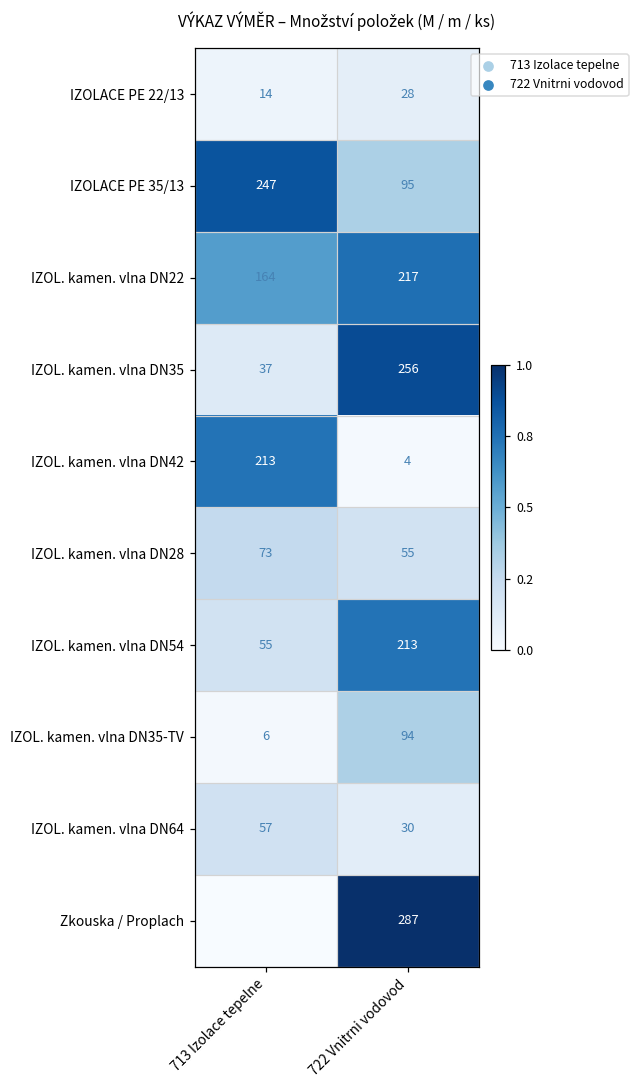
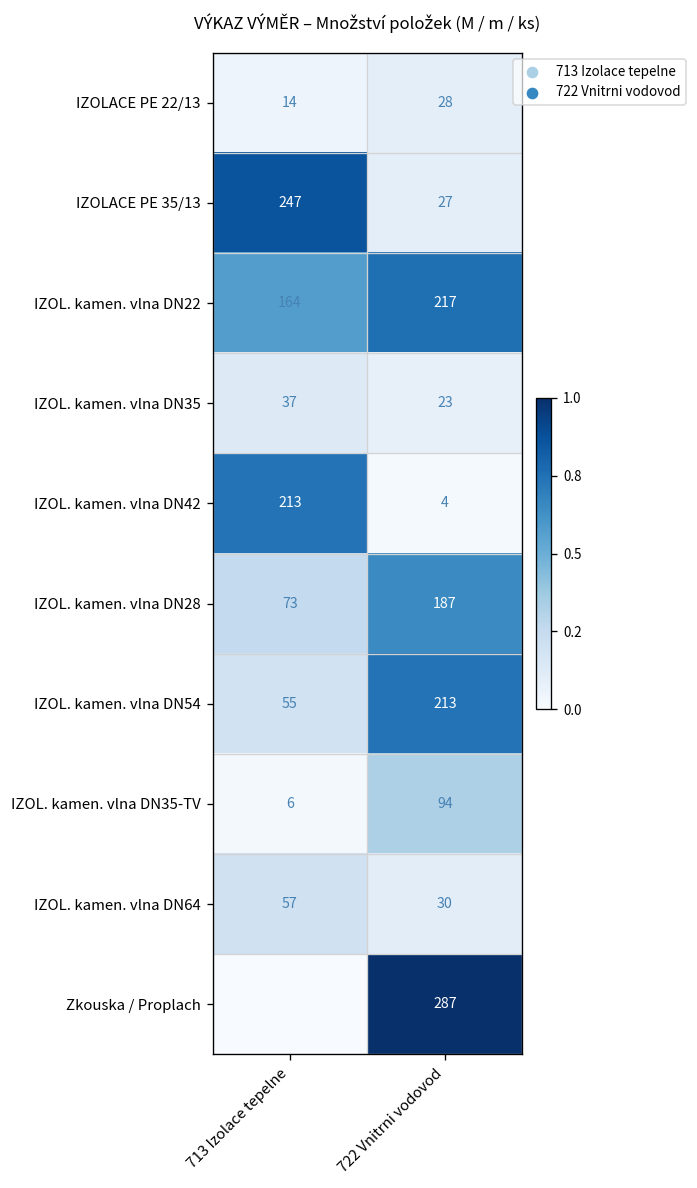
IZOLACE PE 35/13, 722 Vnitrni vodovod: 95 -> 27
IZOL. kamen. vlna DN35, 722 Vnitrni vodovod: 256 -> 23
IZOL. kamen. vlna DN28, 722 Vnitrni vodovod: 55 -> 187
